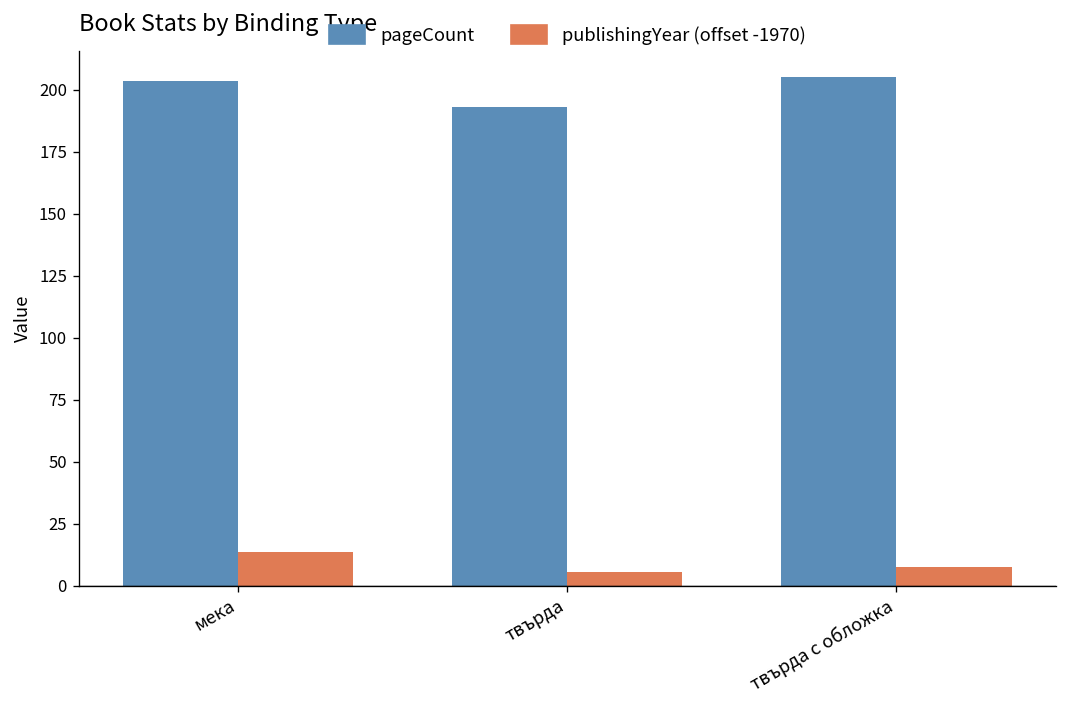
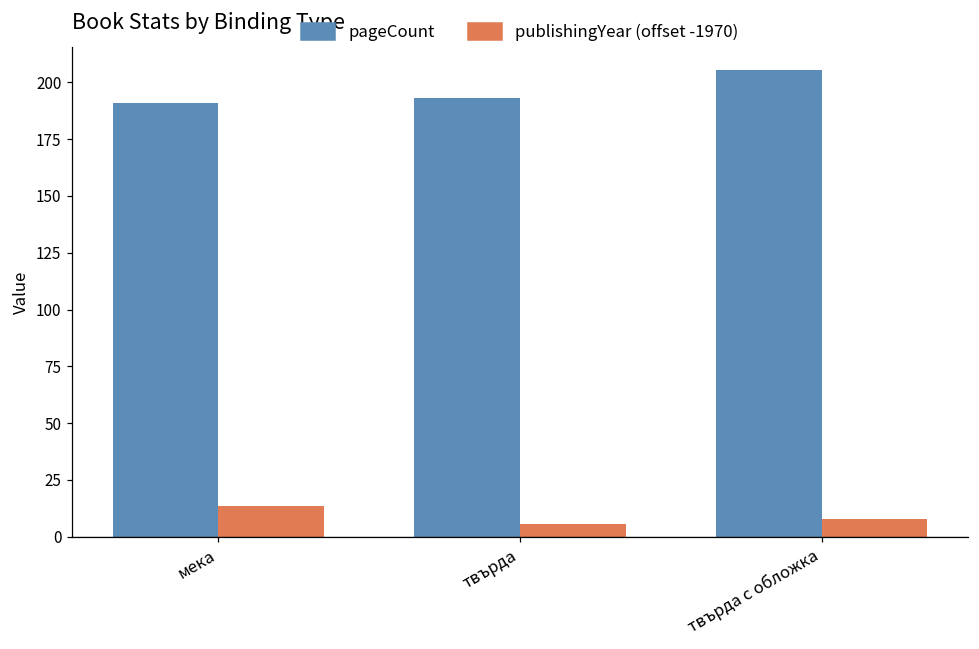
pageCount, мека: 203 -> 191
